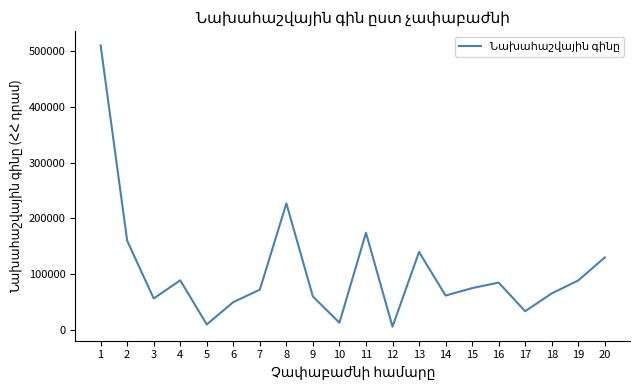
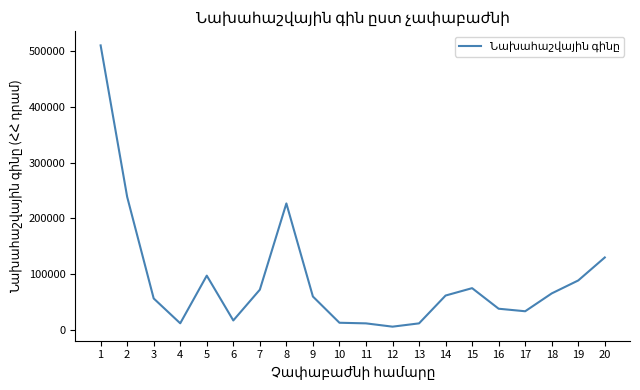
2: 160000 -> 240000
4: 90000 -> 10000
5: 10000 -> 100000
6: 50000 -> 20000
11: 170000 -> 10000
13: 140000 -> 10000
16: 90000 -> 40000
